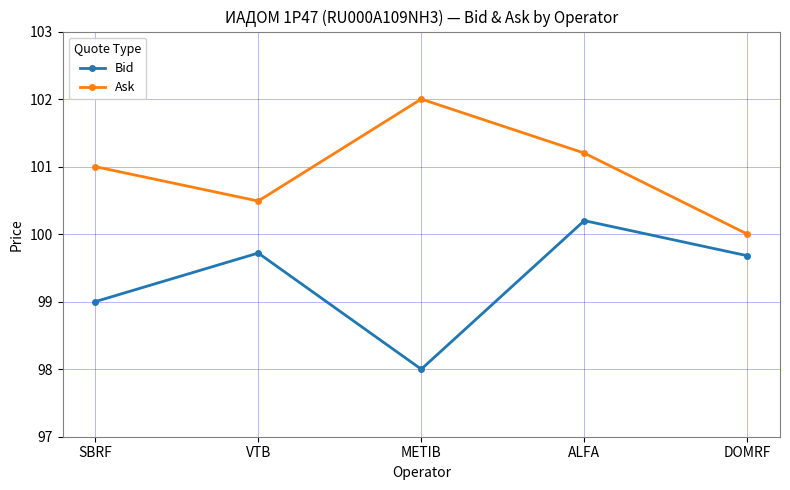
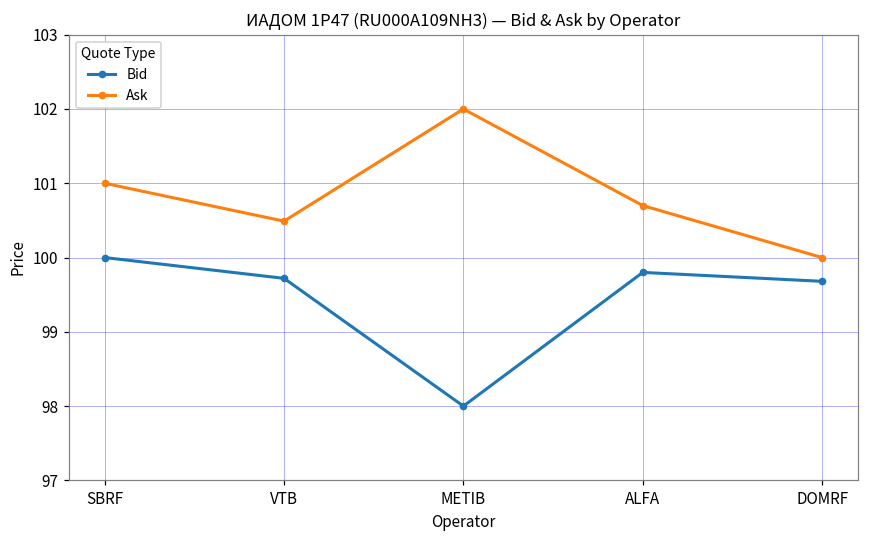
Bid, SBRF: 99 -> 100
Bid, ALFA: 100.2 -> 99.8
Ask, ALFA: 101.2 -> 100.7
